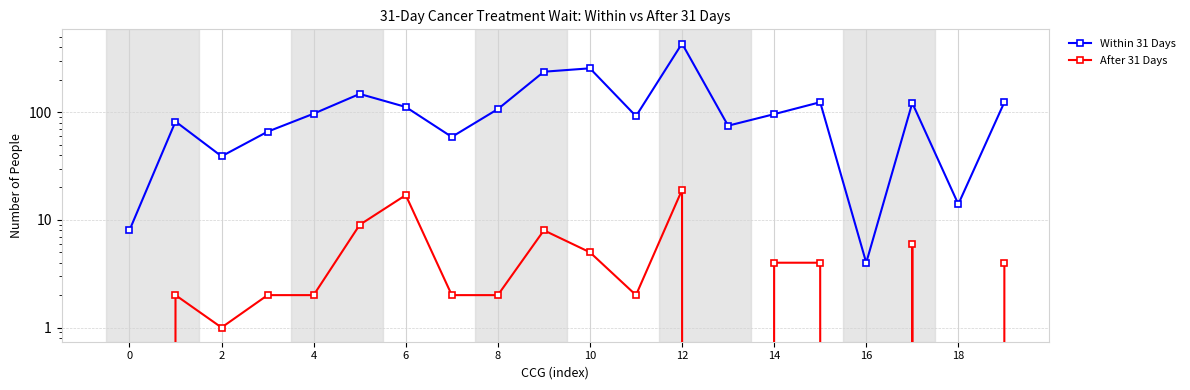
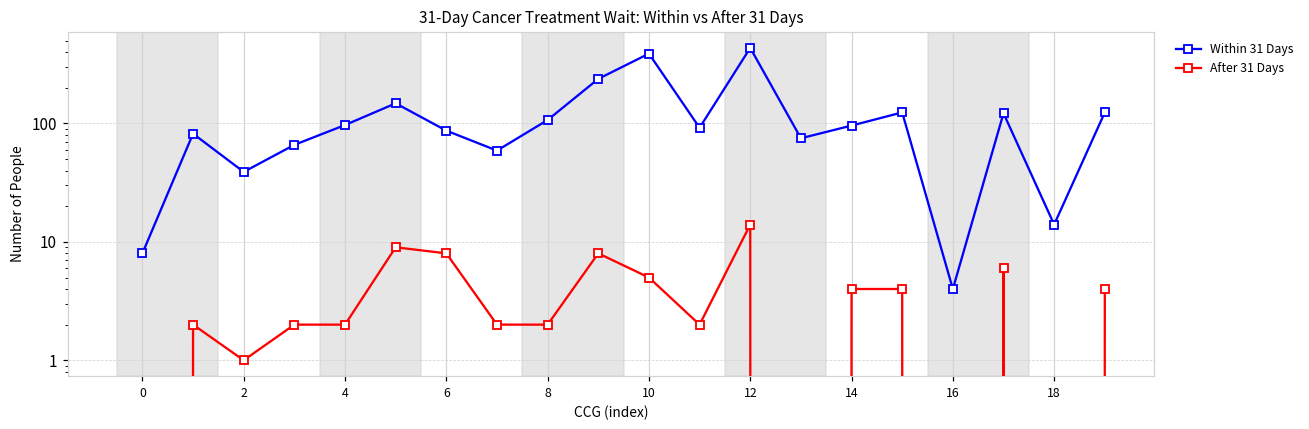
Within 31 Days, 6: 110 -> 90
After 31 Days, 6: 17 -> 8
Within 31 Days, 10: 260 -> 390
After 31 Days, 12: 19 -> 14
